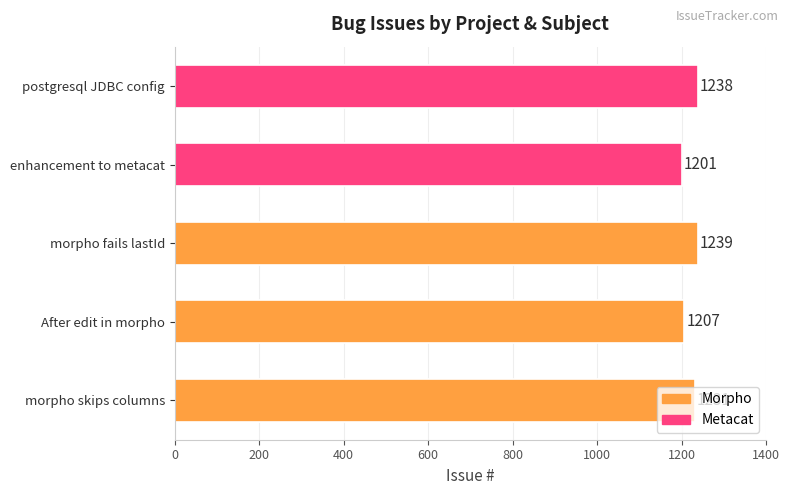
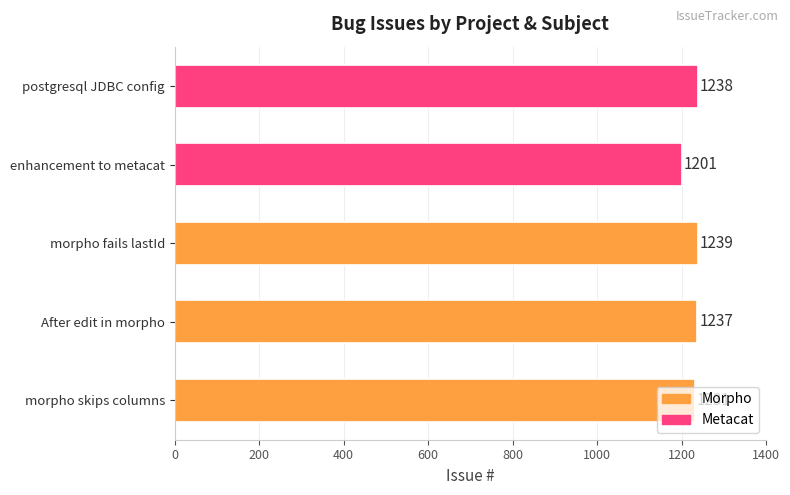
After edit in morpho: 1207 -> 1237
